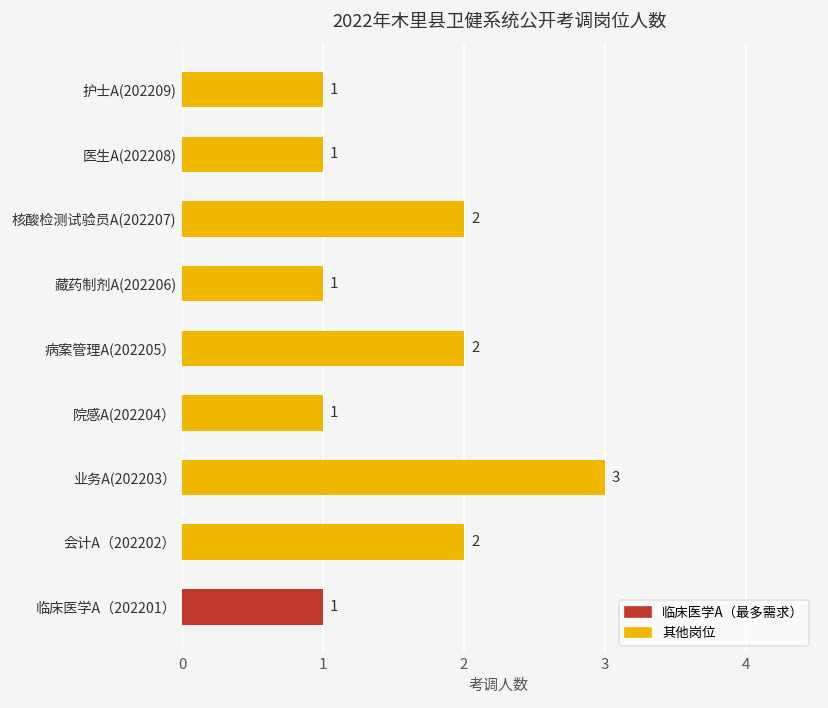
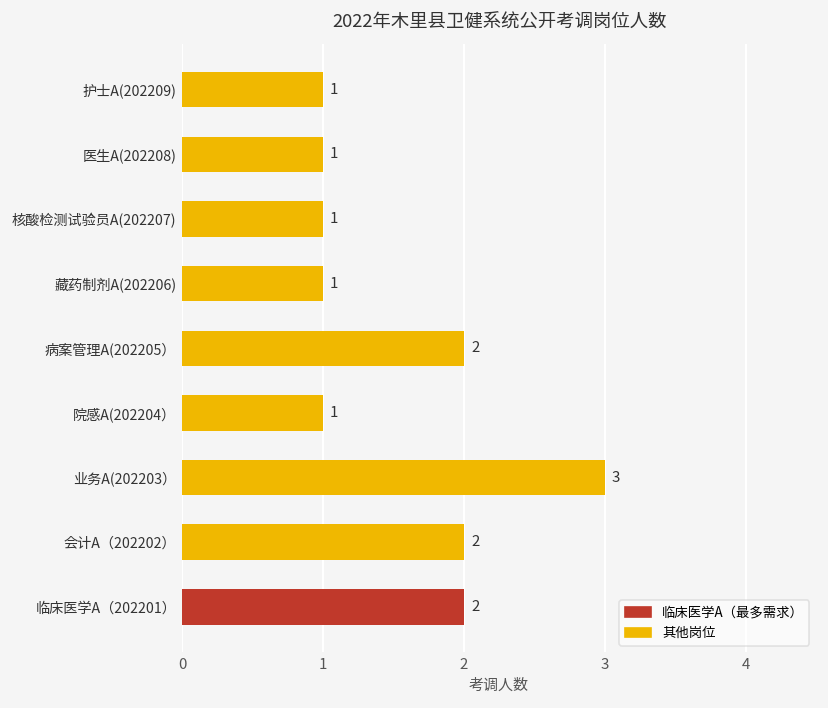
核酸检测试验员A(202207): 2 -> 1
临床医学A（202201）: 1 -> 2
